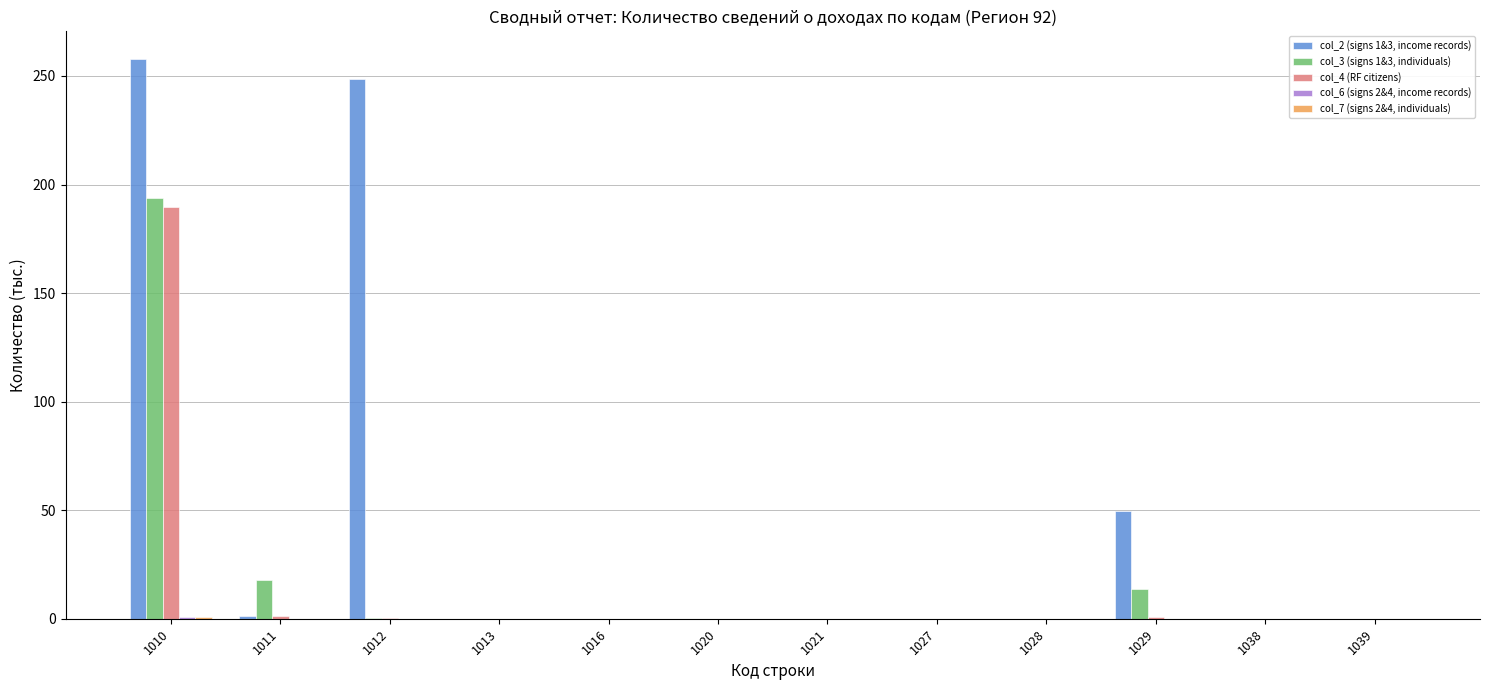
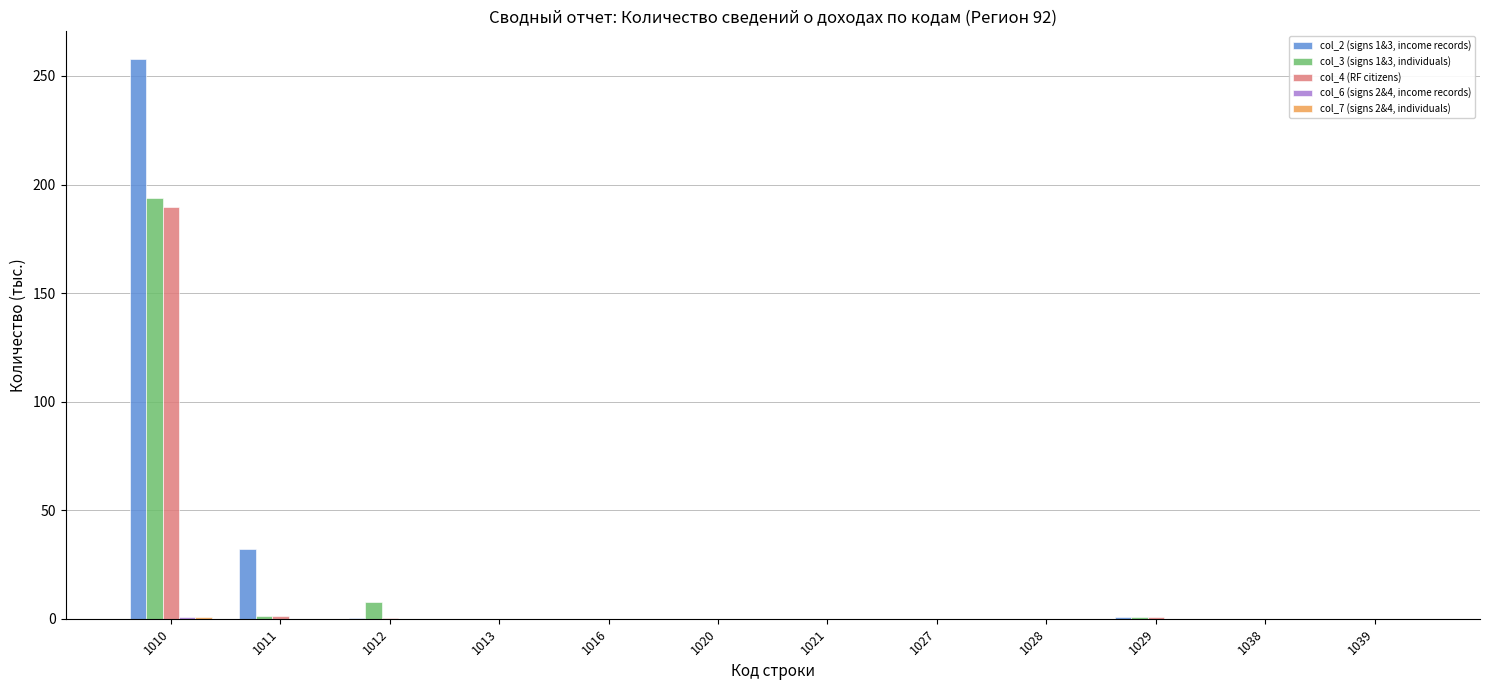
col_2 (signs 1&3, income records), 1011: 1 -> 32
col_3 (signs 1&3, individuals), 1011: 18 -> 1
col_2 (signs 1&3, income records), 1012: 248 -> 1
col_3 (signs 1&3, individuals), 1012: 0 -> 8
col_2 (signs 1&3, income records), 1029: 49 -> 1
col_3 (signs 1&3, individuals), 1029: 14 -> 1
